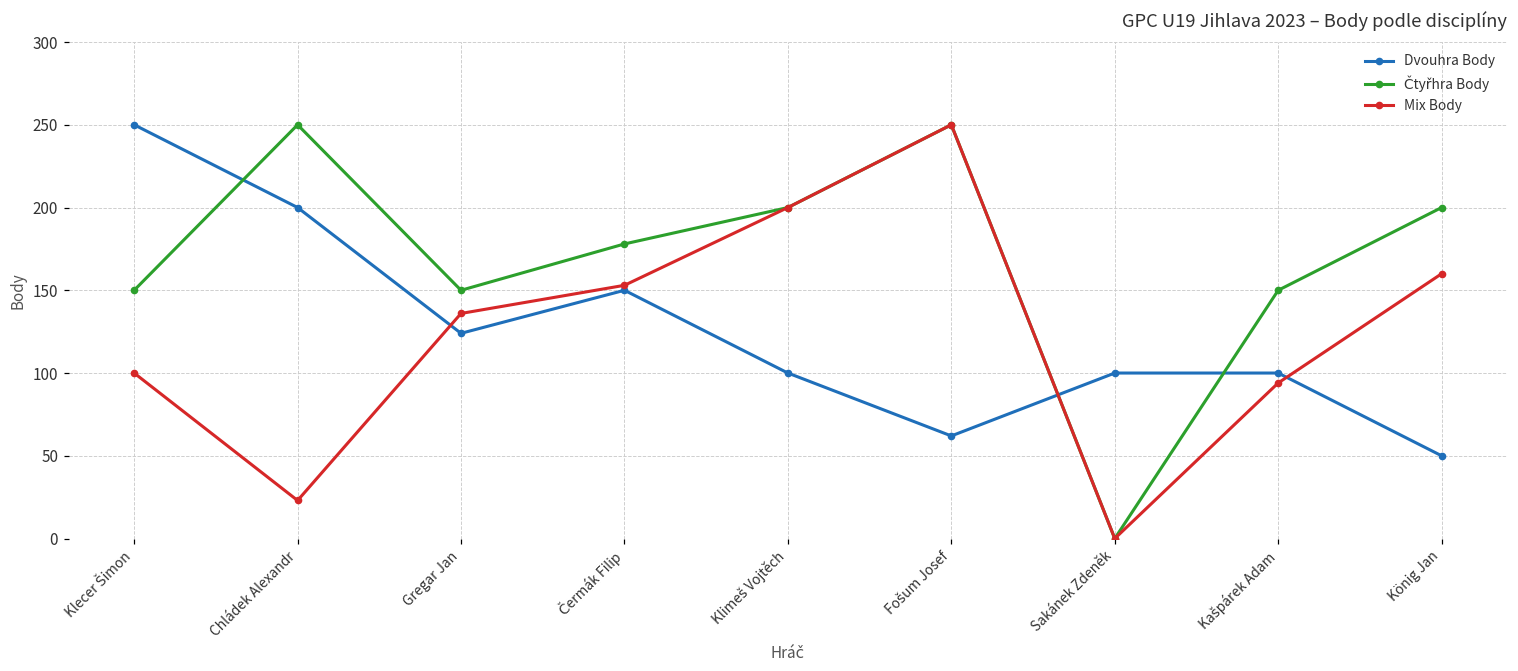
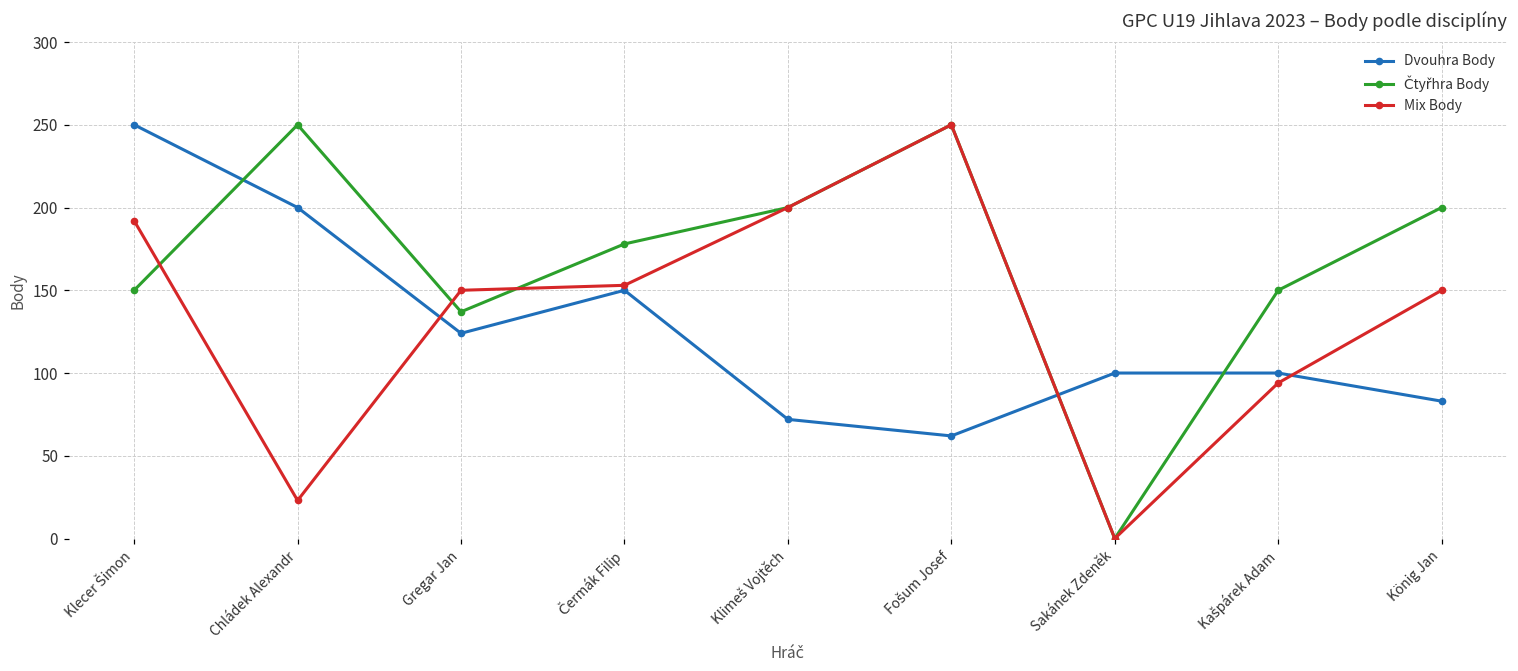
Mix Body, Klecer Šimon: 100 -> 192
Čtyřhra Body, Gregar Jan: 150 -> 137
Mix Body, Gregar Jan: 136 -> 150
Dvouhra Body, Klimeš Vojtěch: 100 -> 72
Dvouhra Body, König Jan: 50 -> 83
Mix Body, König Jan: 160 -> 150
